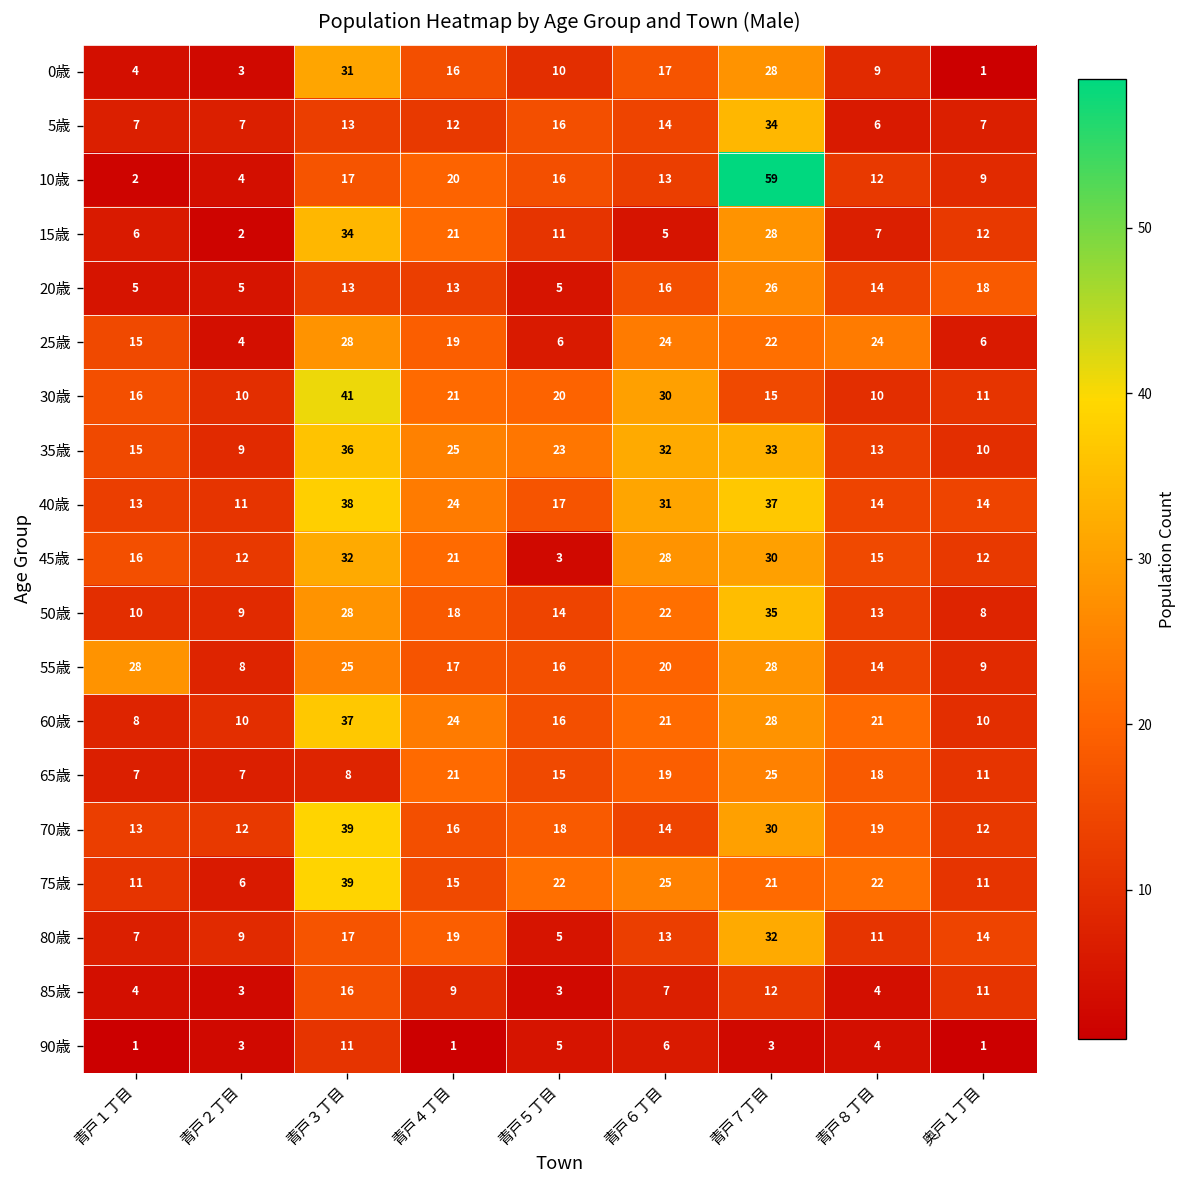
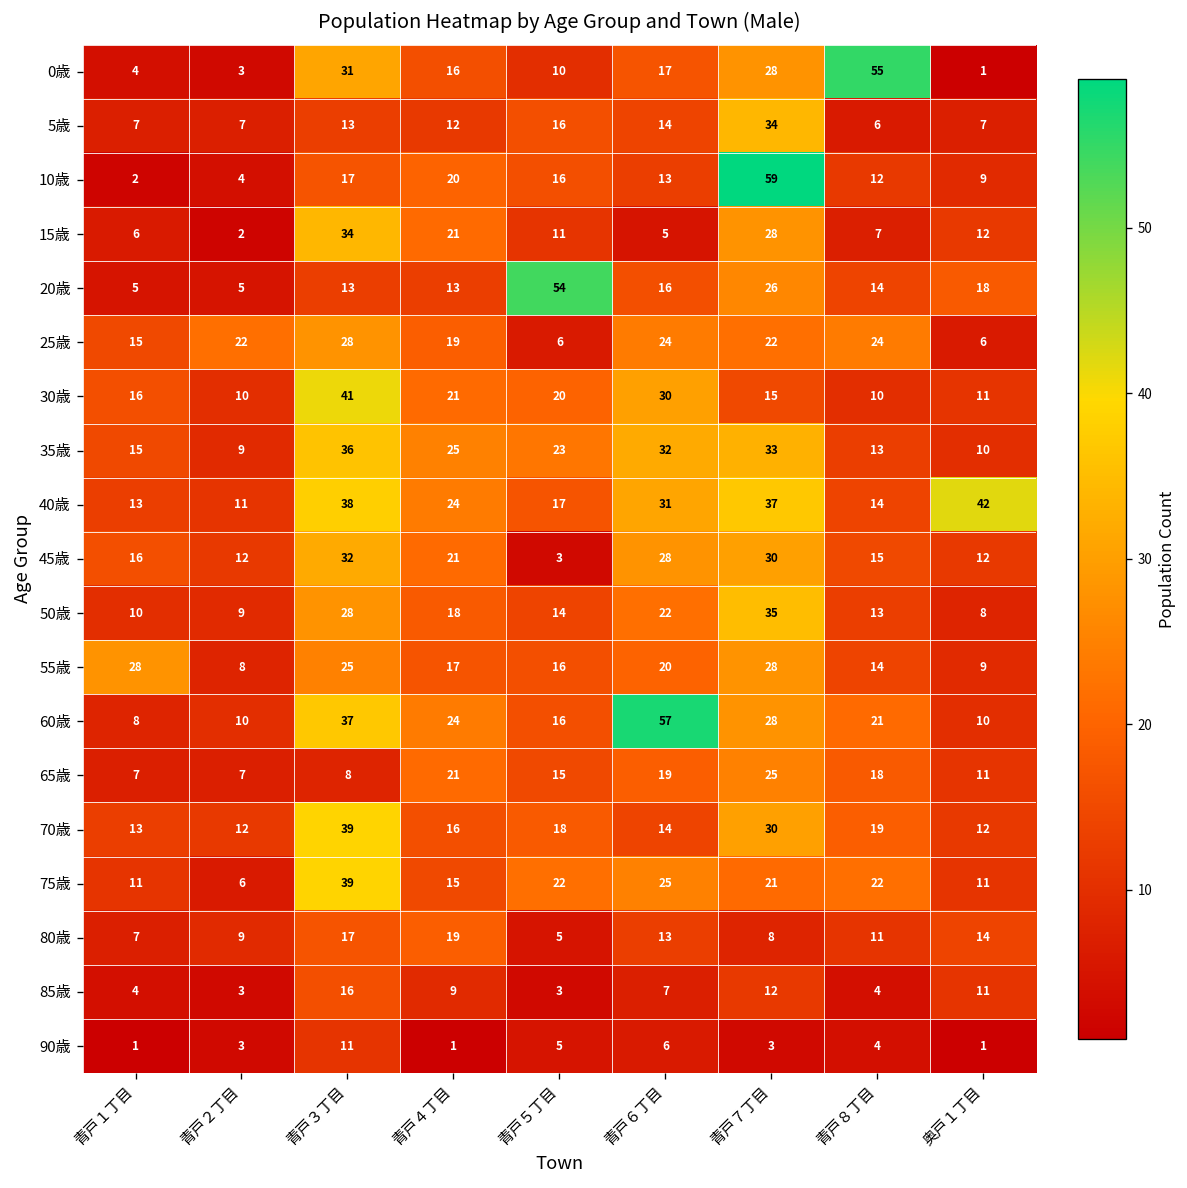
0歳, 青戸８丁目: 9 -> 55
20歳, 青戸５丁目: 5 -> 54
25歳, 青戸２丁目: 4 -> 22
40歳, 奥戸１丁目: 14 -> 42
60歳, 青戸６丁目: 21 -> 57
80歳, 青戸７丁目: 32 -> 8
